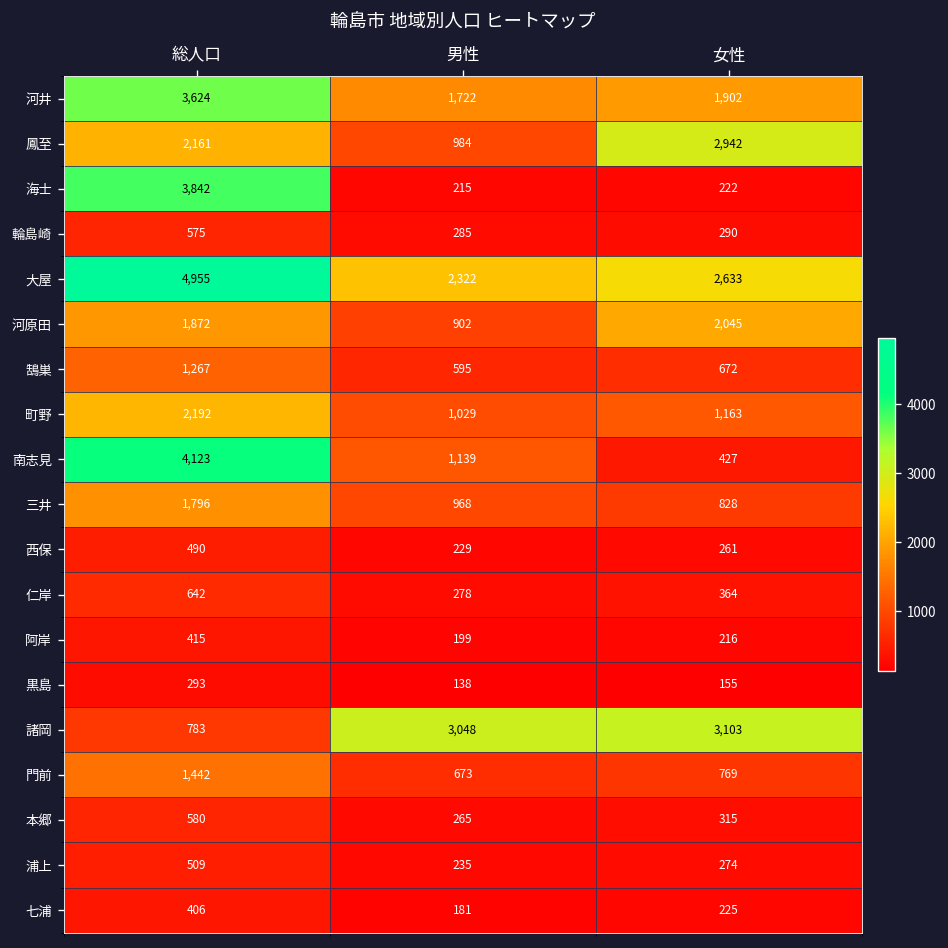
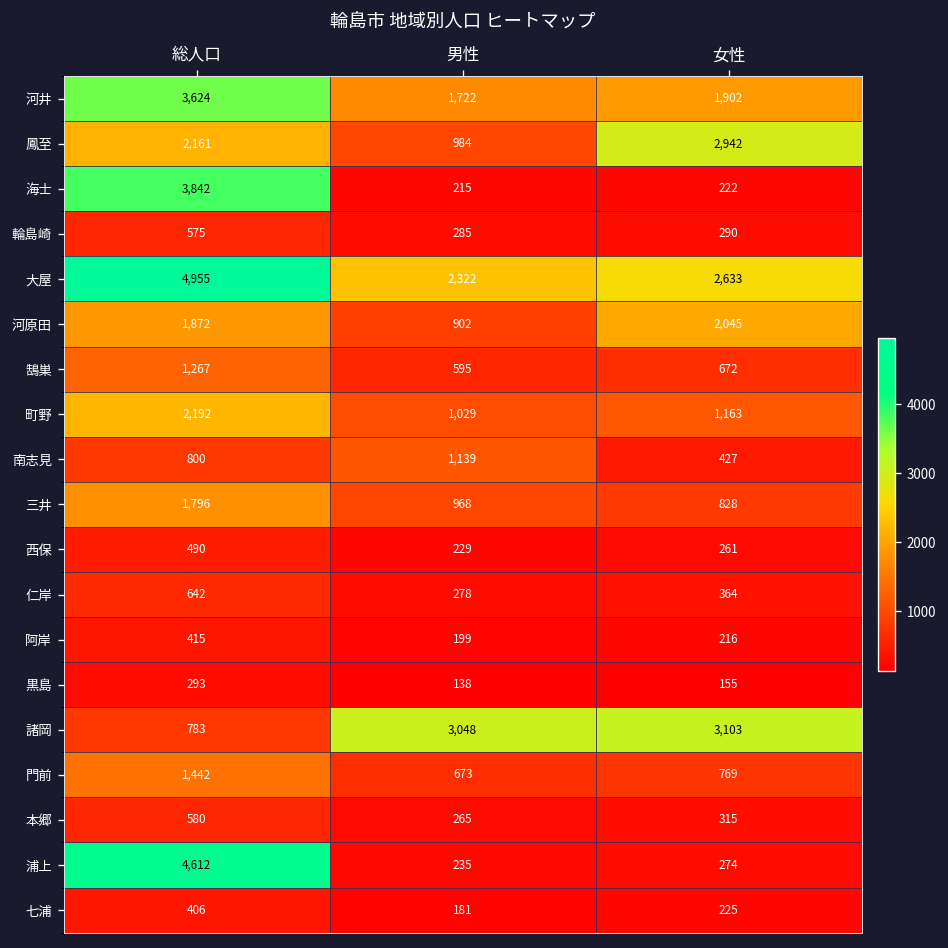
南志見, 総人口: 4,123 -> 800
浦上, 総人口: 509 -> 4,612
